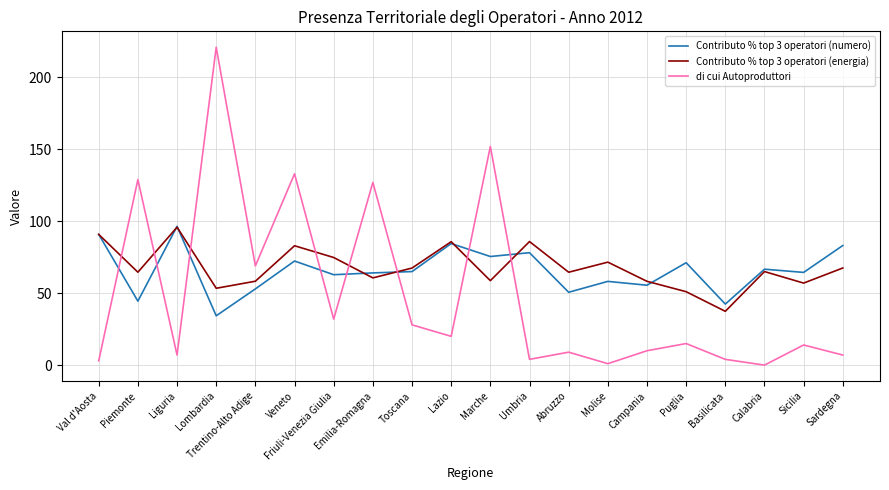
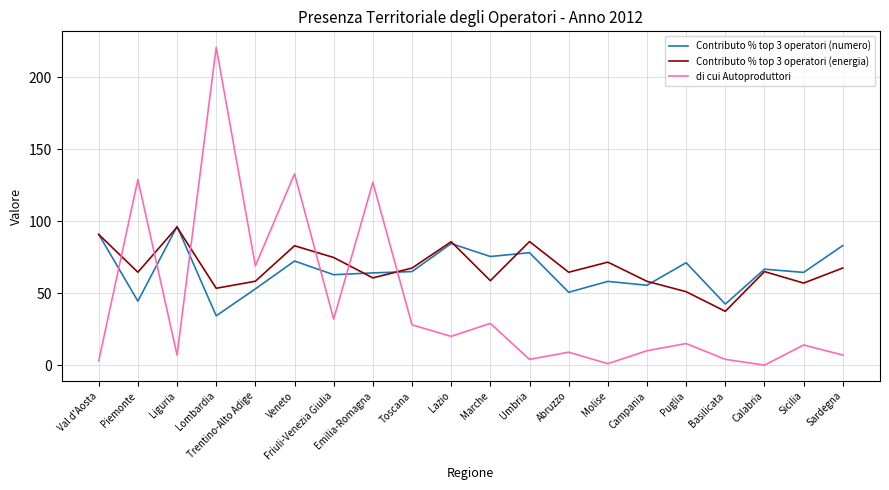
di cui Autoproduttori, Marche: 152 -> 29
